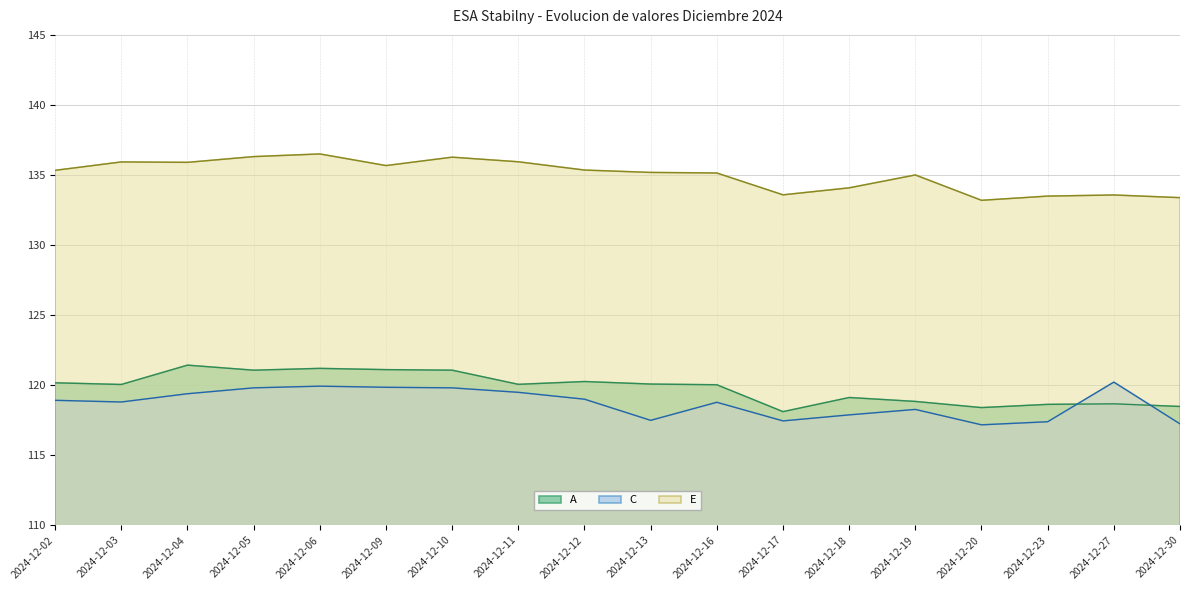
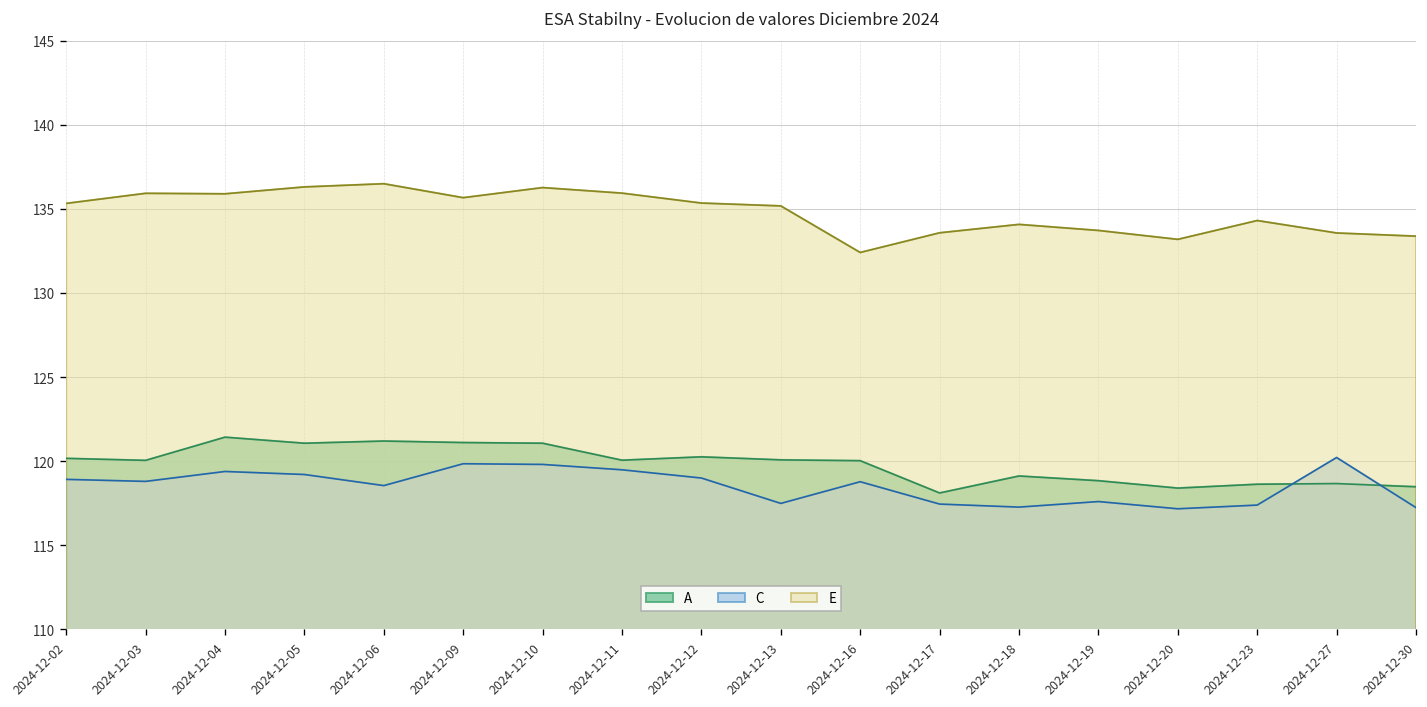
C, 2024-12-05: 119.8 -> 119.2
C, 2024-12-06: 119.9 -> 118.5
E, 2024-12-16: 135.1 -> 132.4
C, 2024-12-18: 117.9 -> 117.3
C, 2024-12-19: 118.3 -> 117.6
E, 2024-12-19: 135.0 -> 133.7
E, 2024-12-23: 133.5 -> 134.3
